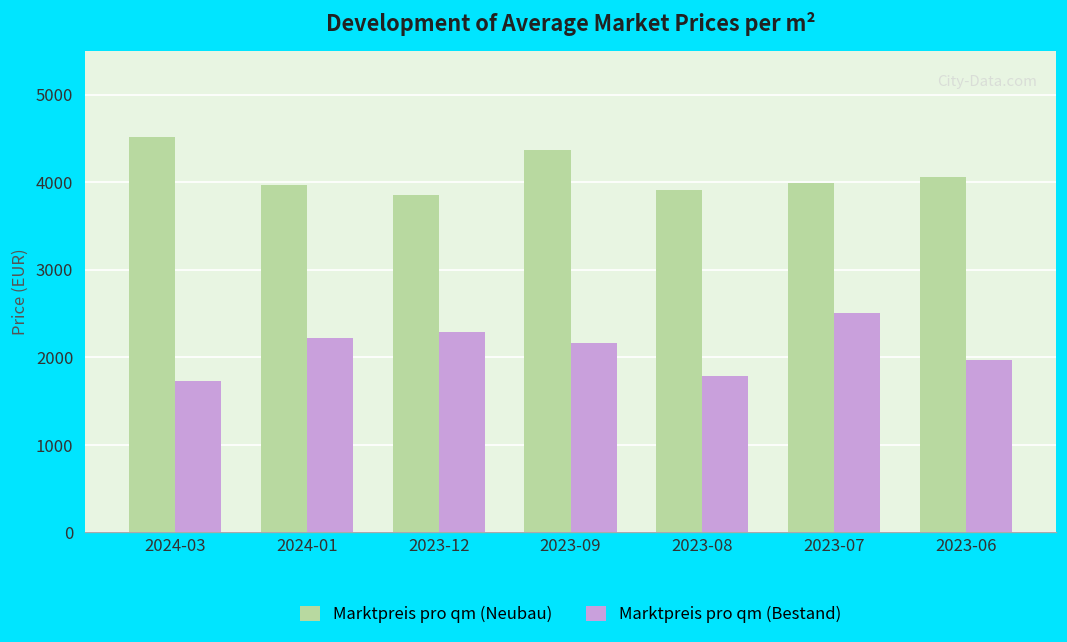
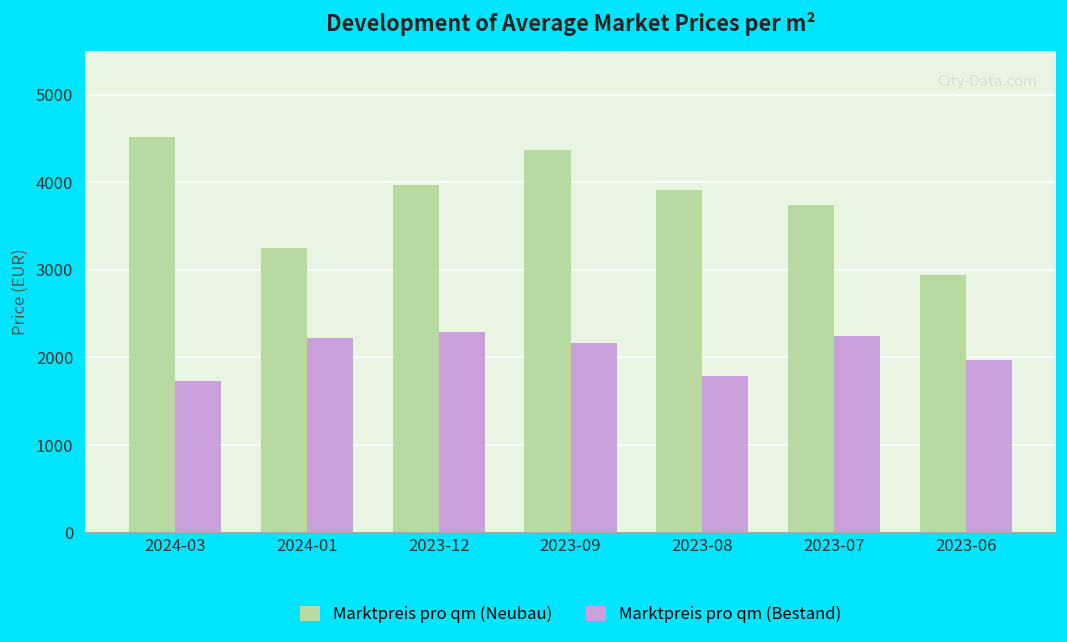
Marktpreis pro qm (Neubau), 2024-01: 4000 -> 3200
Marktpreis pro qm (Neubau), 2023-12: 3900 -> 4000
Marktpreis pro qm (Neubau), 2023-07: 4000 -> 3700
Marktpreis pro qm (Bestand), 2023-07: 2500 -> 2200
Marktpreis pro qm (Neubau), 2023-06: 4100 -> 2900
